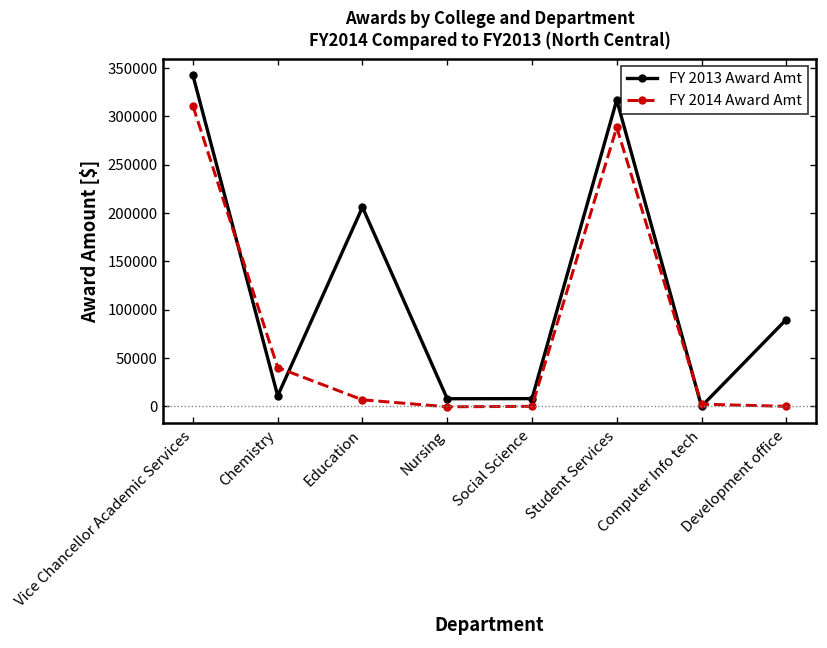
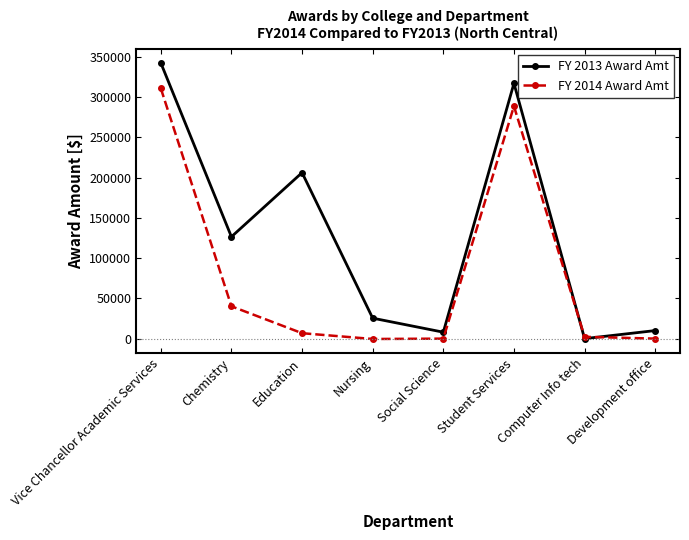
FY 2013 Award Amt, Chemistry: 10000 -> 130000
FY 2013 Award Amt, Nursing: 10000 -> 30000
FY 2013 Award Amt, Development office: 90000 -> 10000
